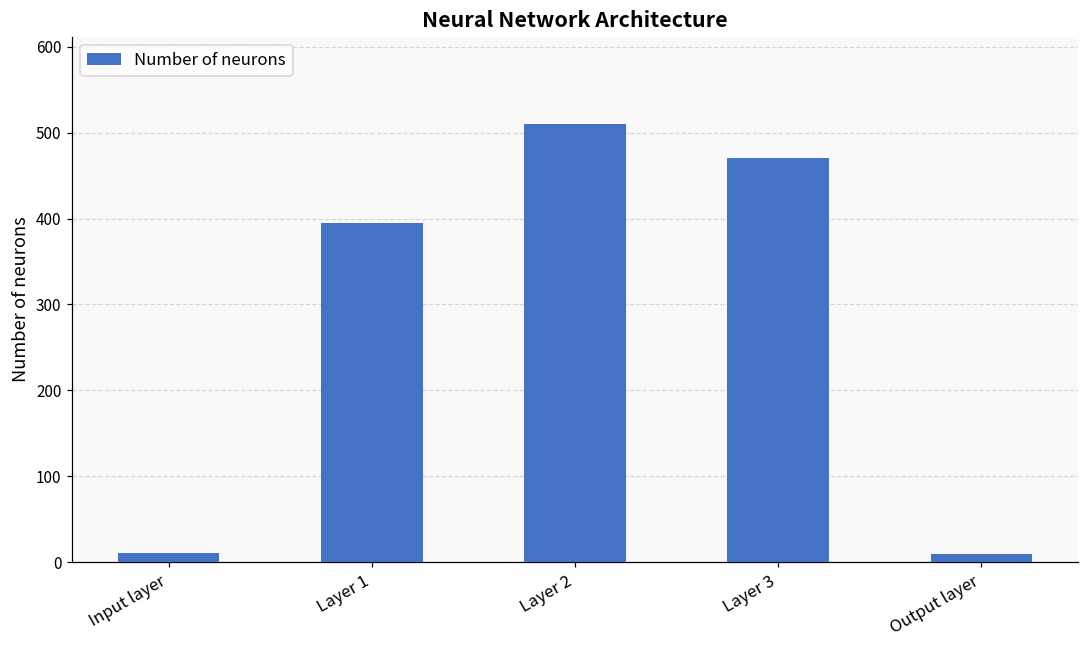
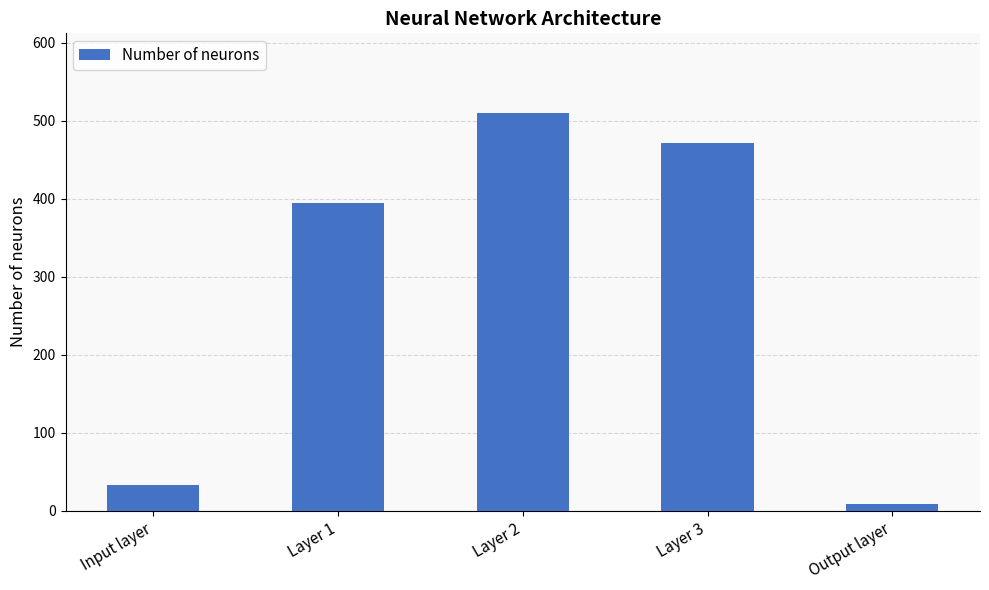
Input layer: 10 -> 30
